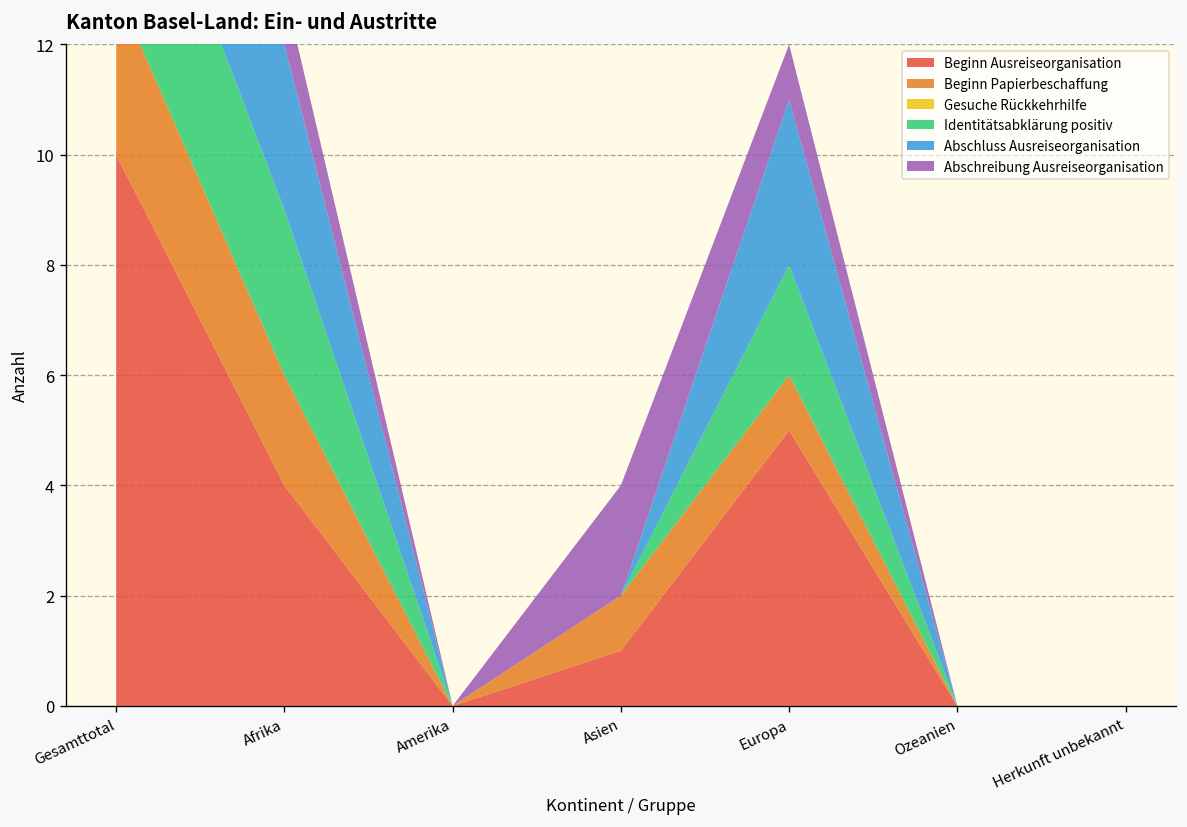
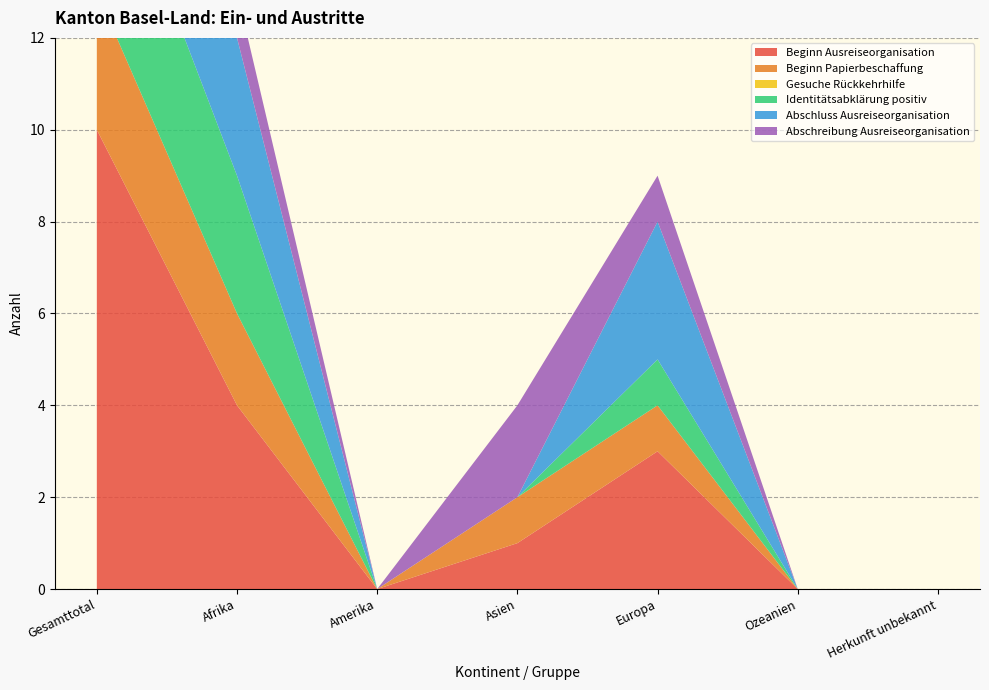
Beginn Ausreiseorganisation, Europa: 5 -> 3
Identitätsabklärung positiv, Europa: 2 -> 1
